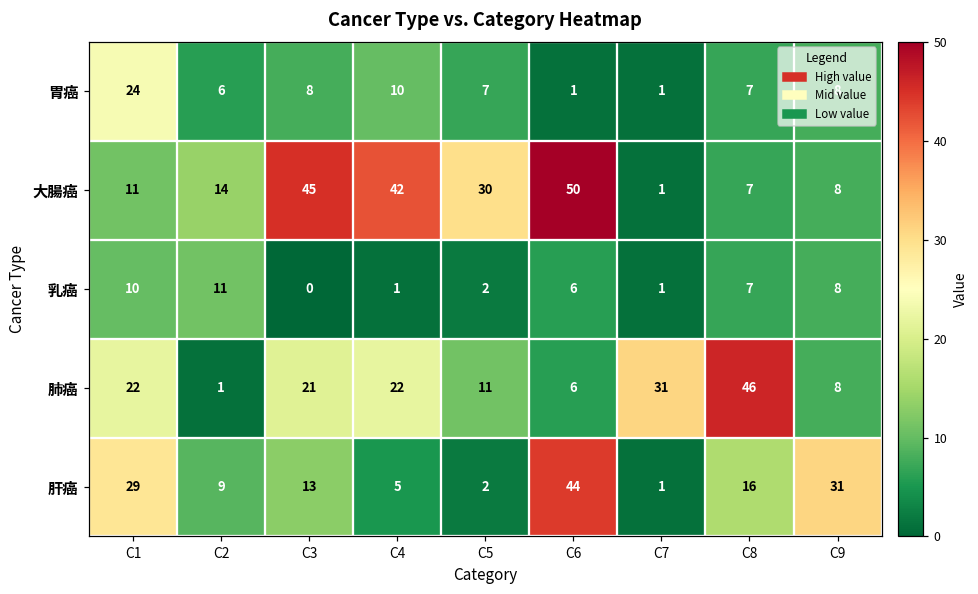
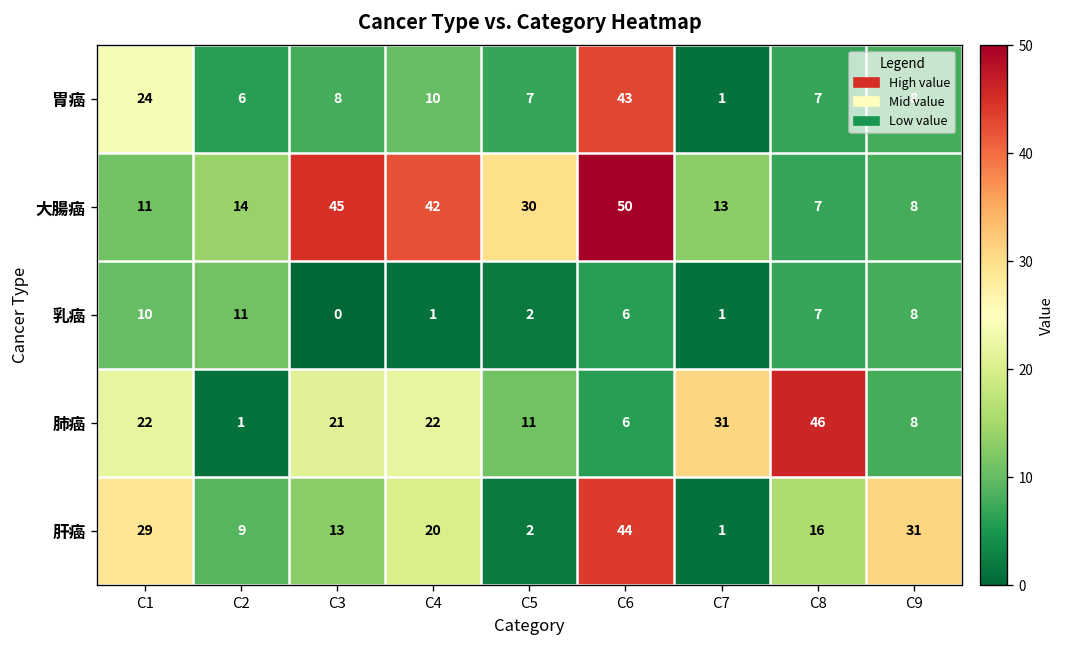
胃癌, C6: 1 -> 43
大腸癌, C7: 1 -> 13
肝癌, C4: 5 -> 20
